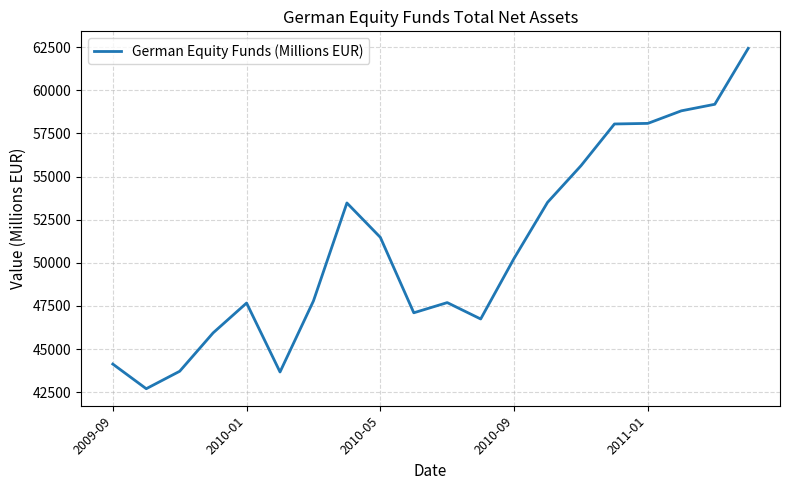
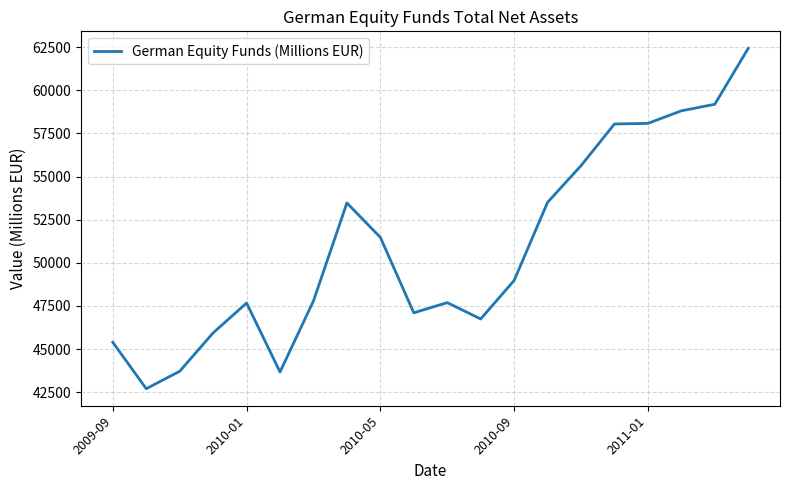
2009-09: 44100 -> 45400
2010-09: 50300 -> 49000
